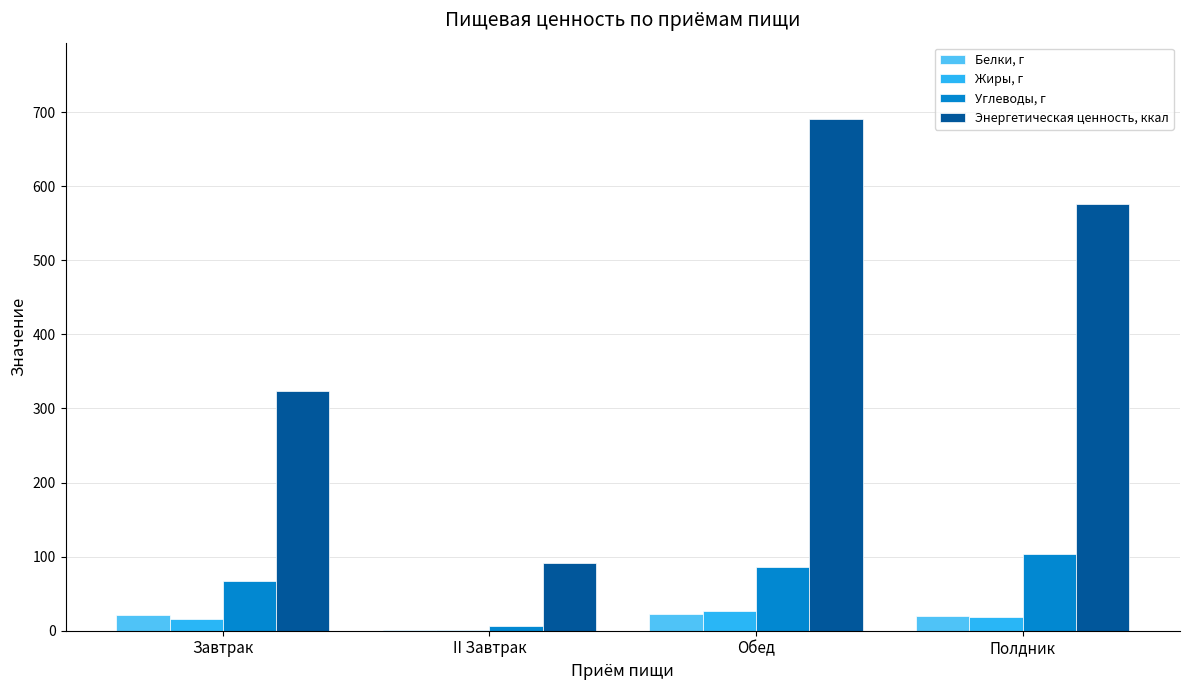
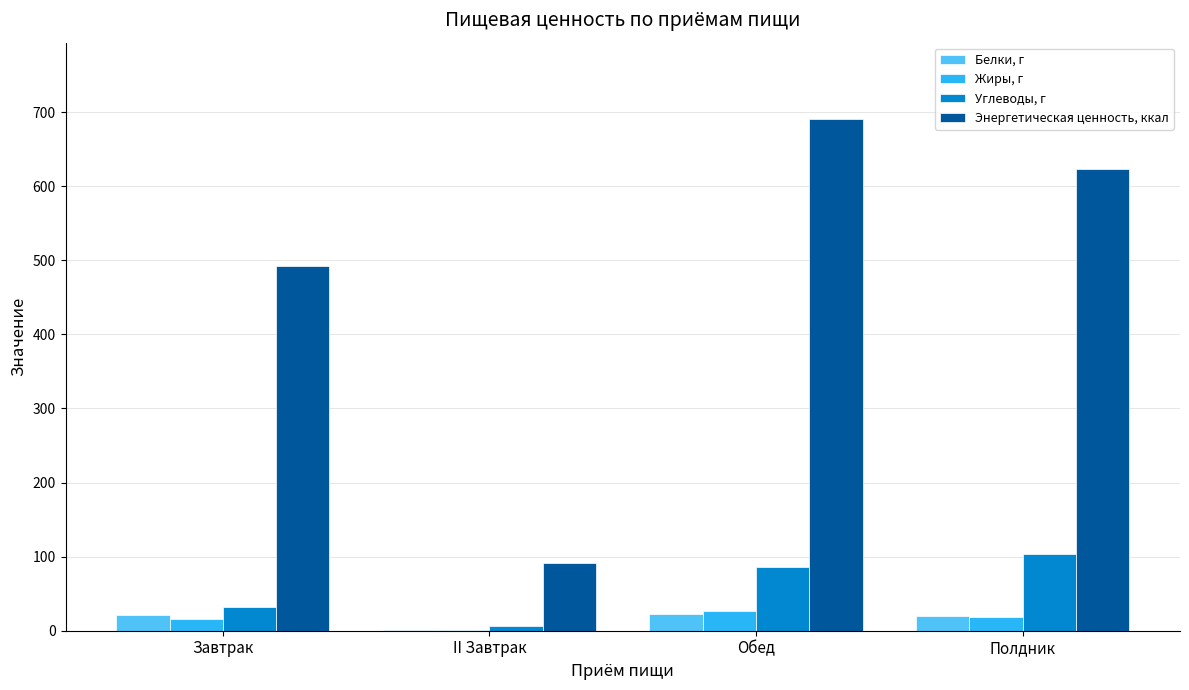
Углеводы, г, Завтрак: 70 -> 30
Энергетическая ценность, ккал, Завтрак: 320 -> 490
Энергетическая ценность, ккал, Полдник: 580 -> 620
